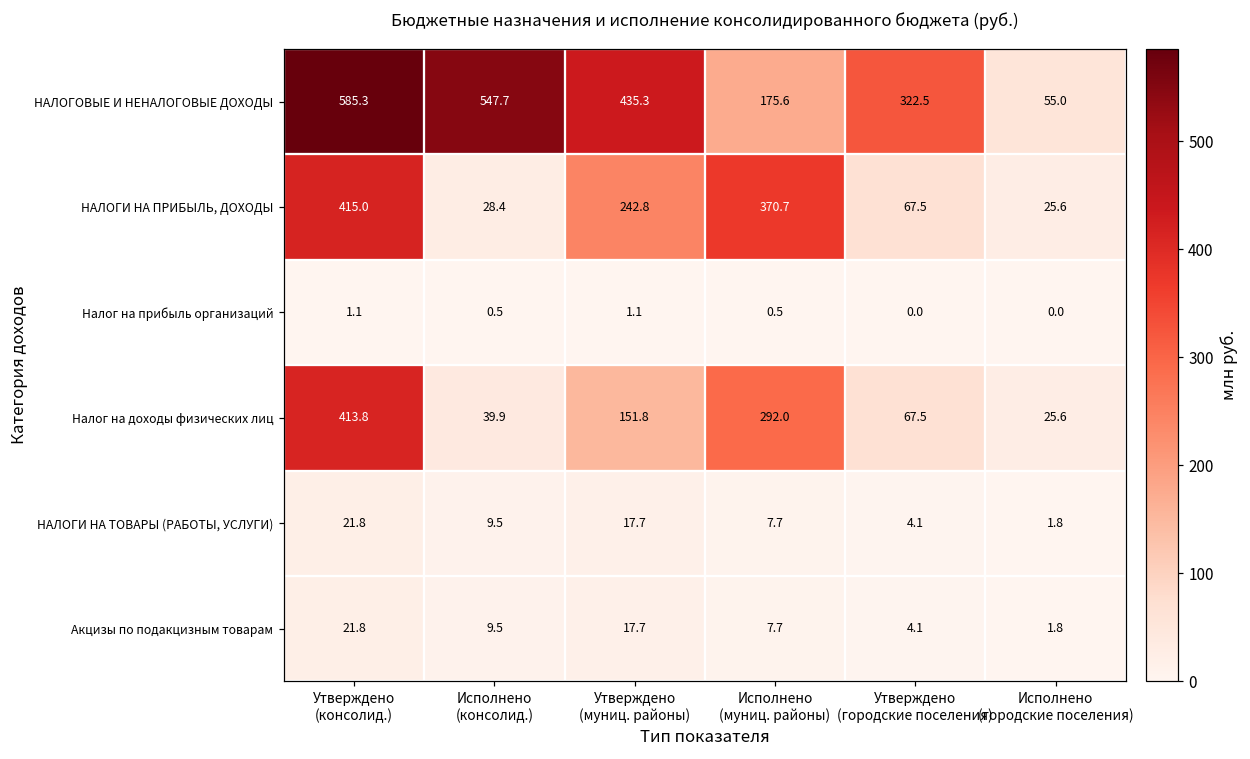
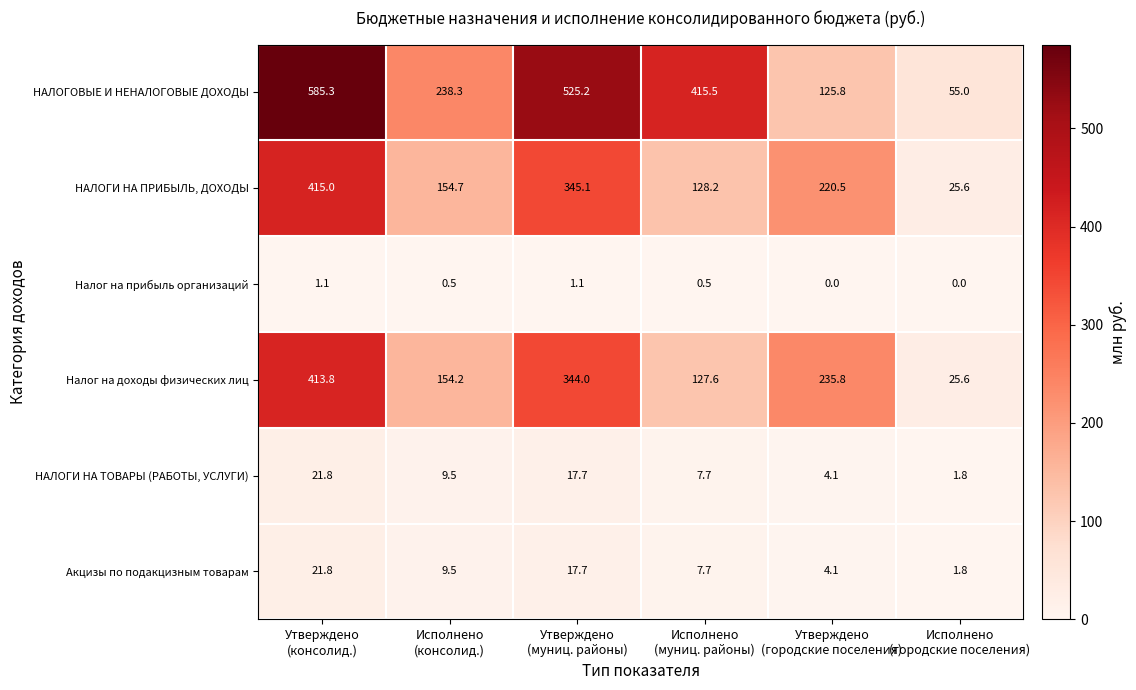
НАЛОГОВЫЕ И НЕНАЛОГОВЫЕ ДОХОДЫ, Исполнено (консолид.): 547.7 -> 238.3
НАЛОГОВЫЕ И НЕНАЛОГОВЫЕ ДОХОДЫ, Утверждено (муниц. районы): 435.3 -> 525.2
НАЛОГОВЫЕ И НЕНАЛОГОВЫЕ ДОХОДЫ, Исполнено (муниц. районы): 175.6 -> 415.5
НАЛОГОВЫЕ И НЕНАЛОГОВЫЕ ДОХОДЫ, Утверждено (городские поселения): 322.5 -> 125.8
НАЛОГИ НА ПРИБЫЛЬ, ДОХОДЫ, Исполнено (консолид.): 28.4 -> 154.7
НАЛОГИ НА ПРИБЫЛЬ, ДОХОДЫ, Утверждено (муниц. районы): 242.8 -> 345.1
НАЛОГИ НА ПРИБЫЛЬ, ДОХОДЫ, Исполнено (муниц. районы): 370.7 -> 128.2
НАЛОГИ НА ПРИБЫЛЬ, ДОХОДЫ, Утверждено (городские поселения): 67.5 -> 220.5
Налог на доходы физических лиц, Исполнено (консолид.): 39.9 -> 154.2
Налог на доходы физических лиц, Утверждено (муниц. районы): 151.8 -> 344.0
Налог на доходы физических лиц, Исполнено (муниц. районы): 292.0 -> 127.6
Налог на доходы физических лиц, Утверждено (городские поселения): 67.5 -> 235.8
